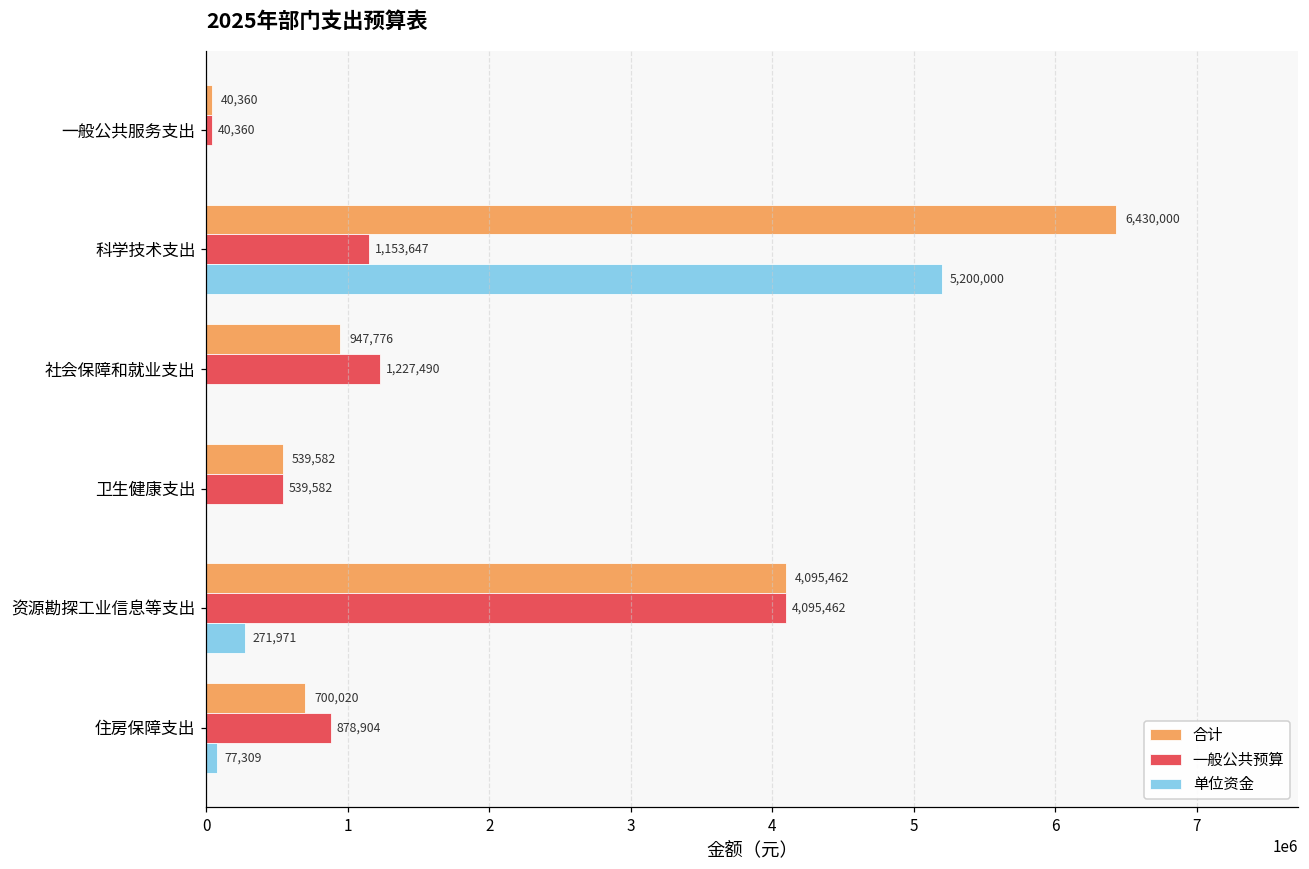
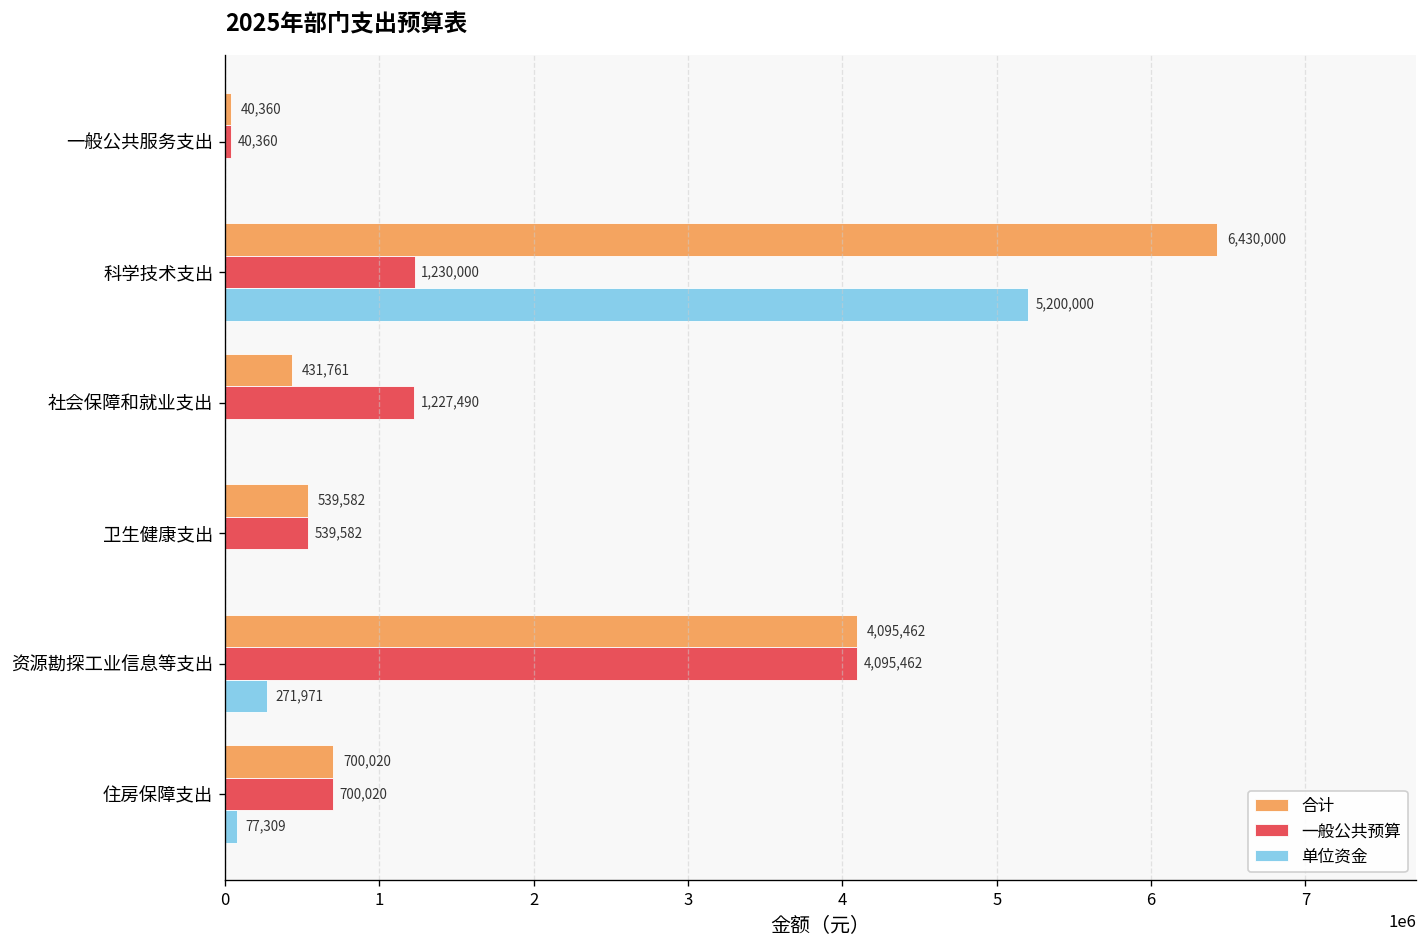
一般公共预算, 科学技术支出: 1,153,647 -> 1,230,000
合计, 社会保障和就业支出: 947,776 -> 431,761
一般公共预算, 住房保障支出: 878,904 -> 700,020
